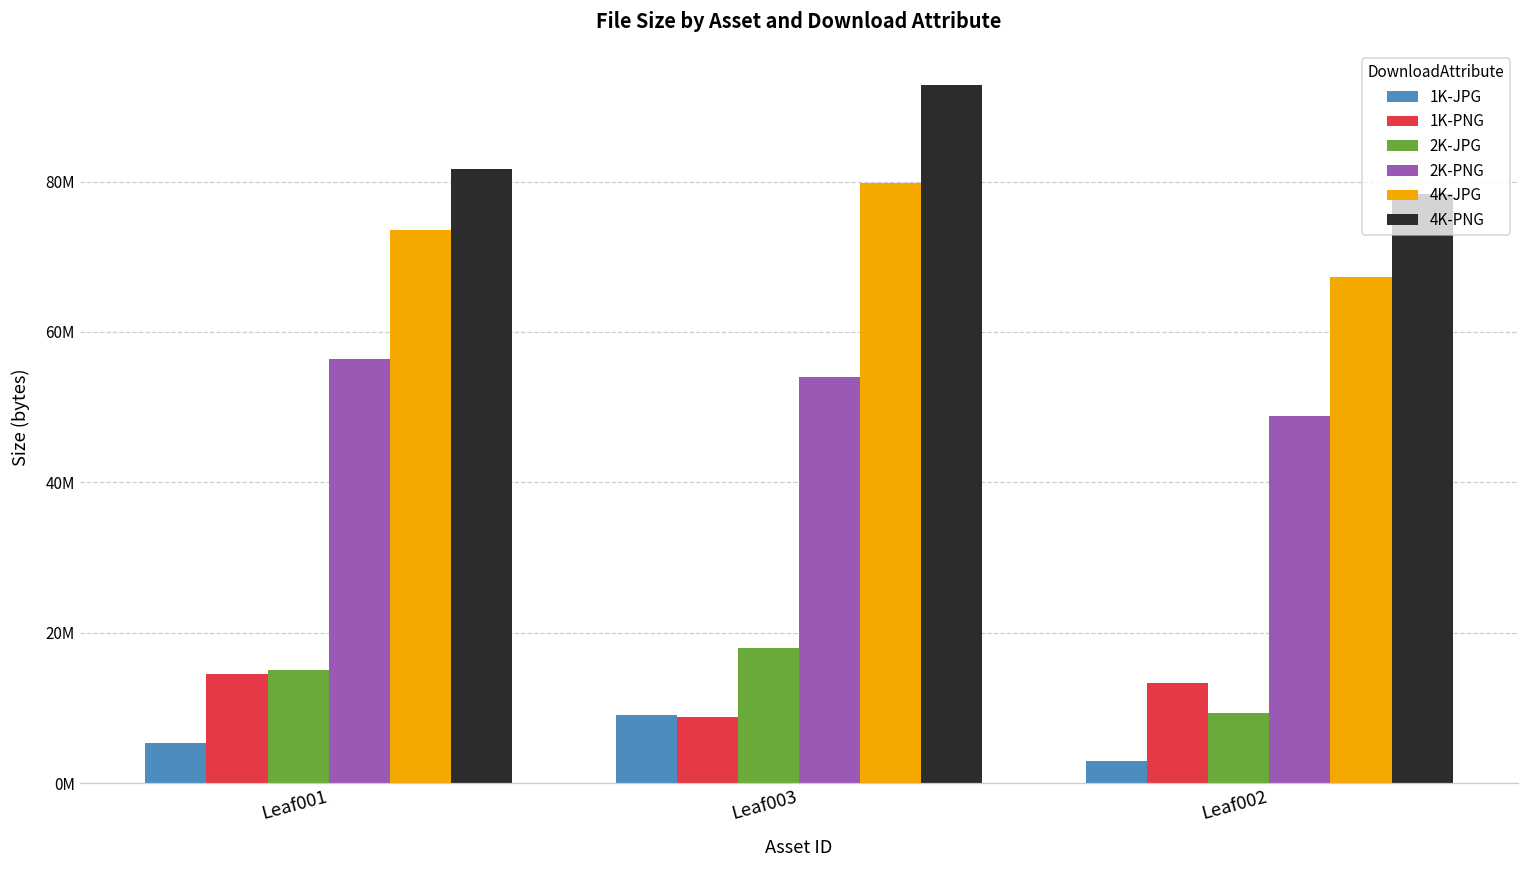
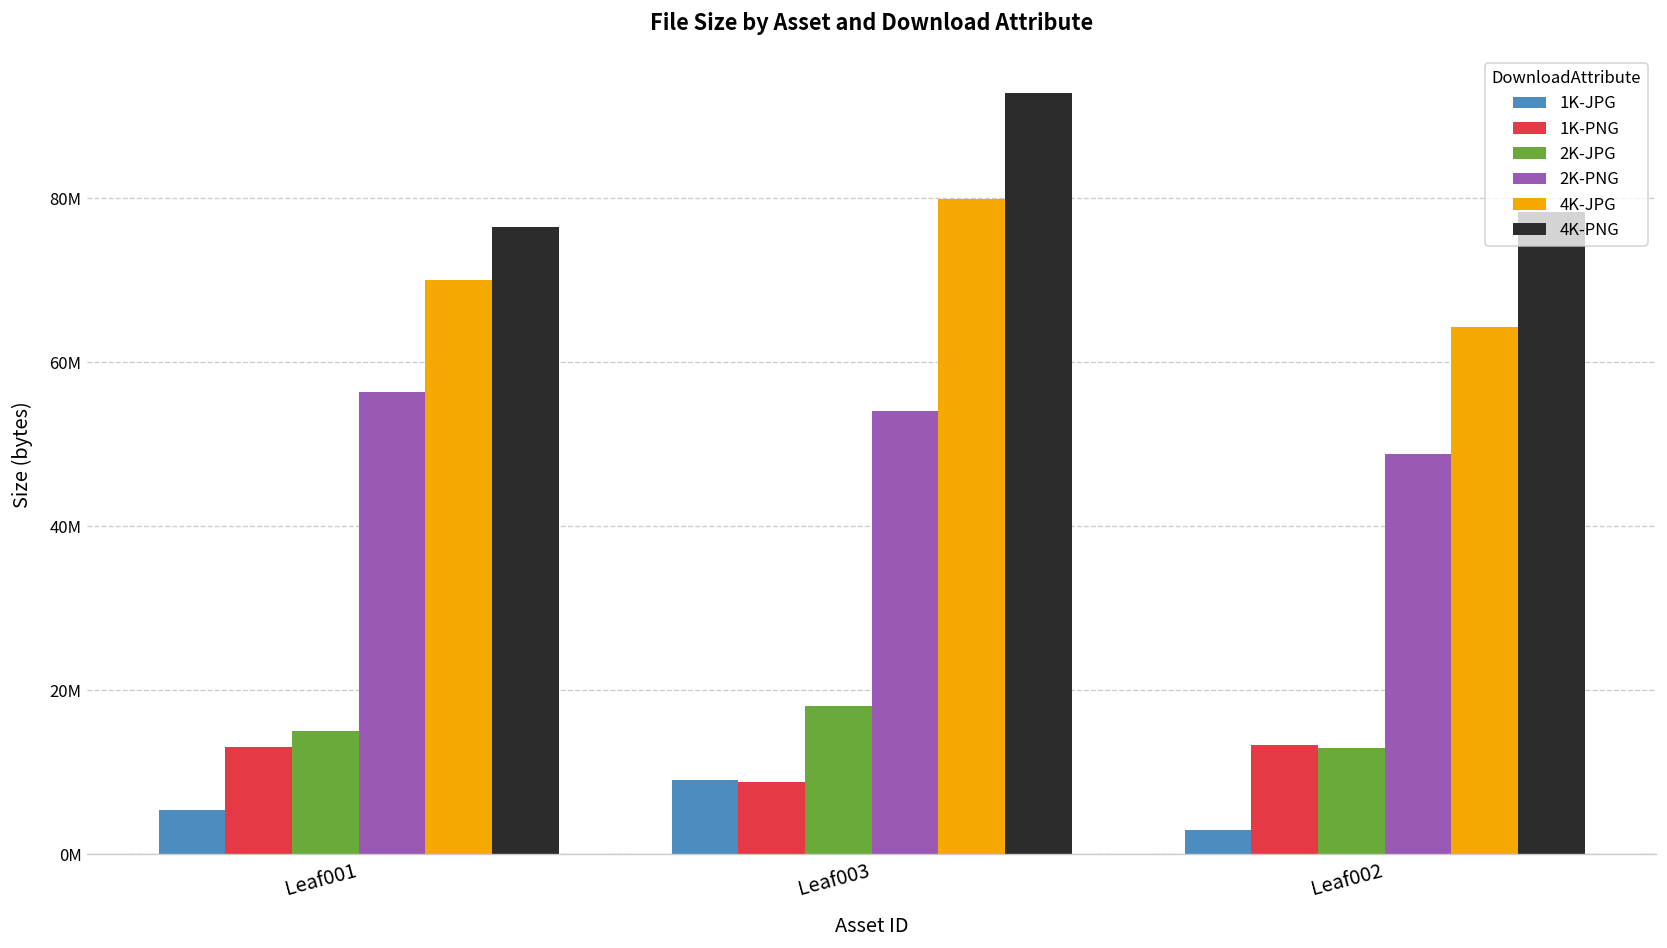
1K-PNG, Leaf001: 14000000 -> 13000000
4K-JPG, Leaf001: 73000000 -> 70000000
4K-PNG, Leaf001: 82000000 -> 76000000
2K-JPG, Leaf002: 9000000 -> 13000000
4K-JPG, Leaf002: 67000000 -> 64000000
